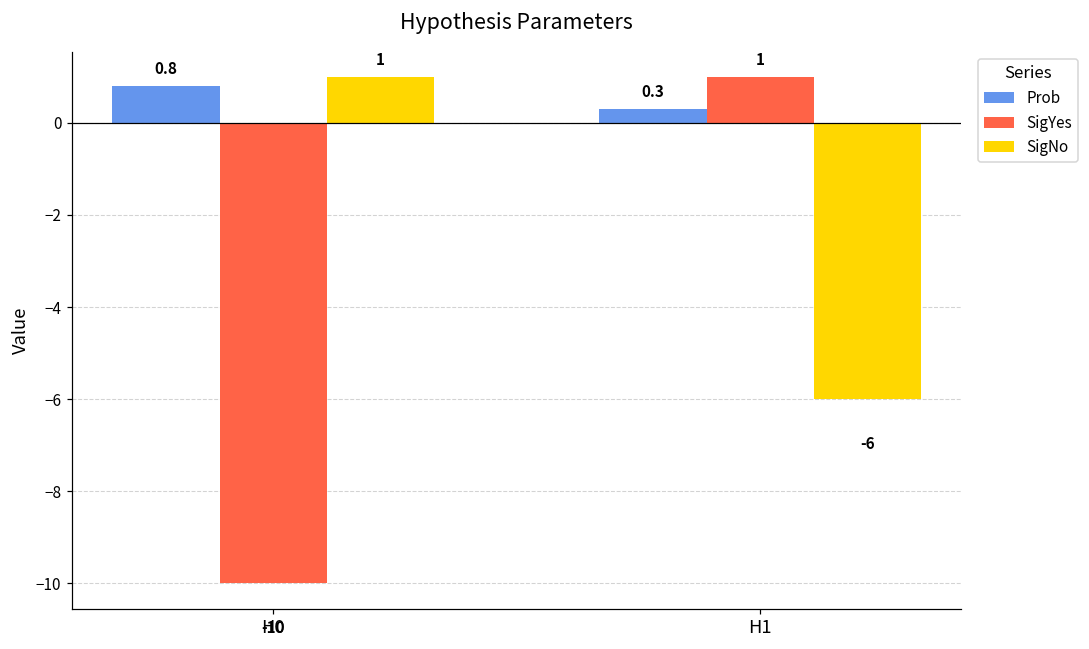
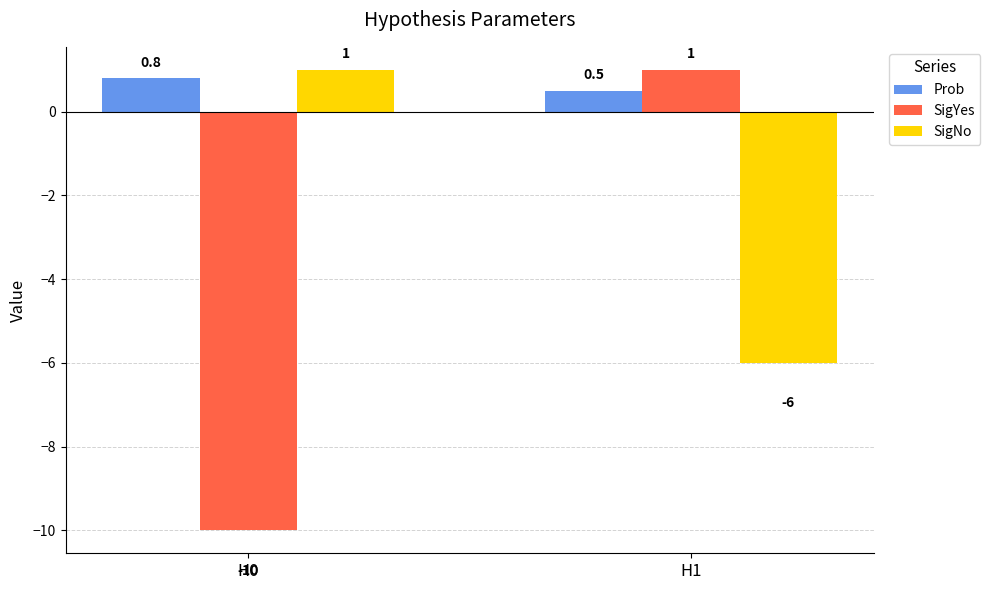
Prob, H1: 0.3 -> 0.5
